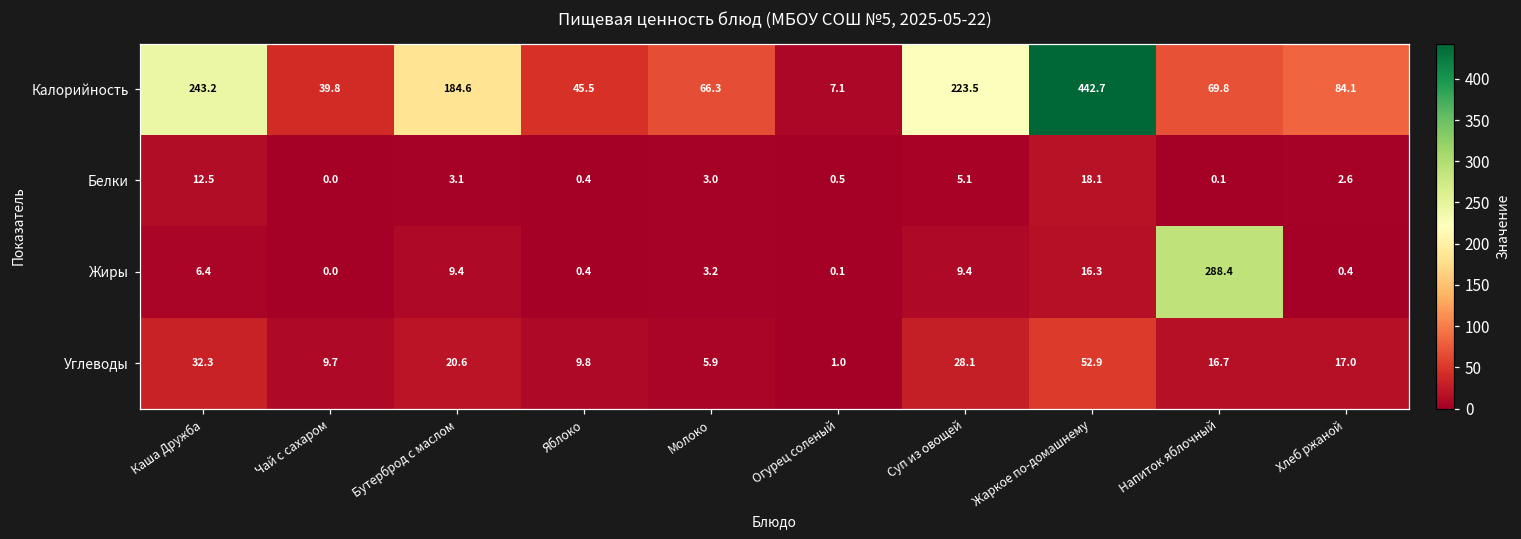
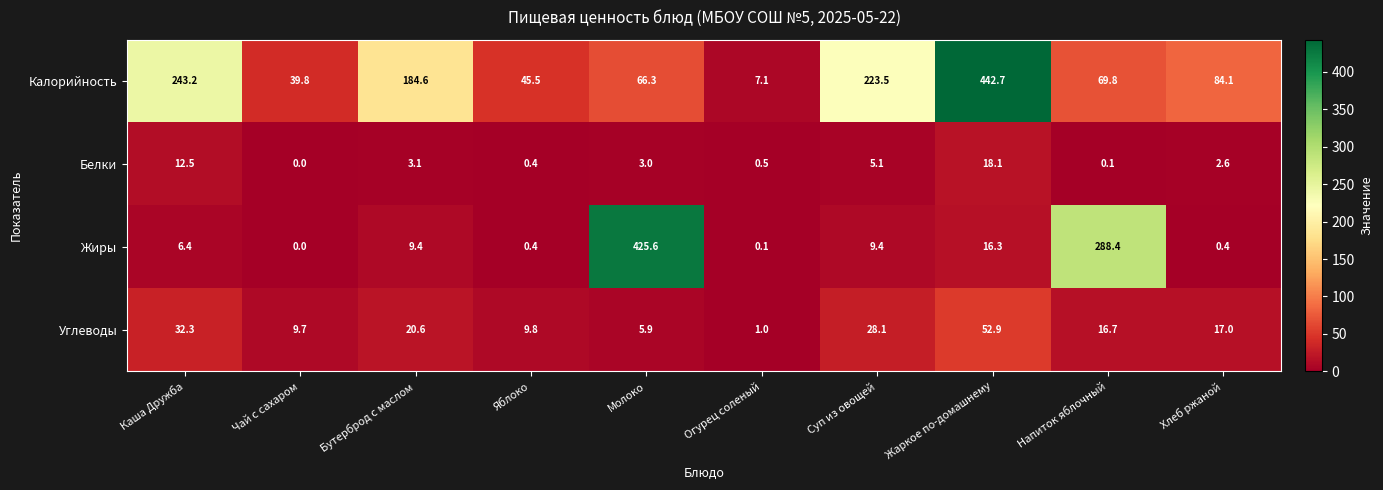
Жиры, Молоко: 3.2 -> 425.6
